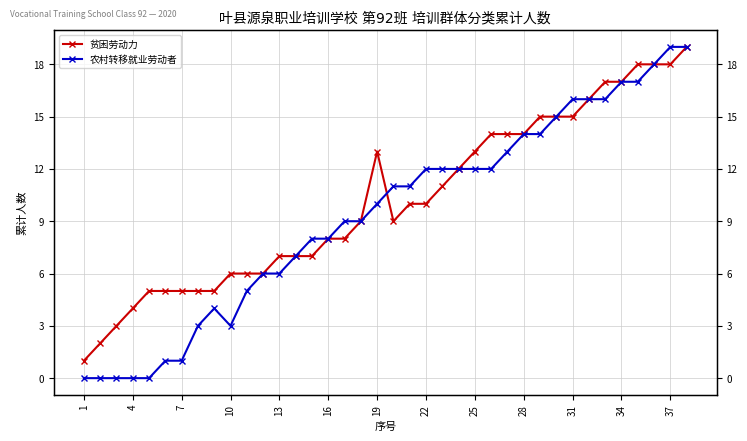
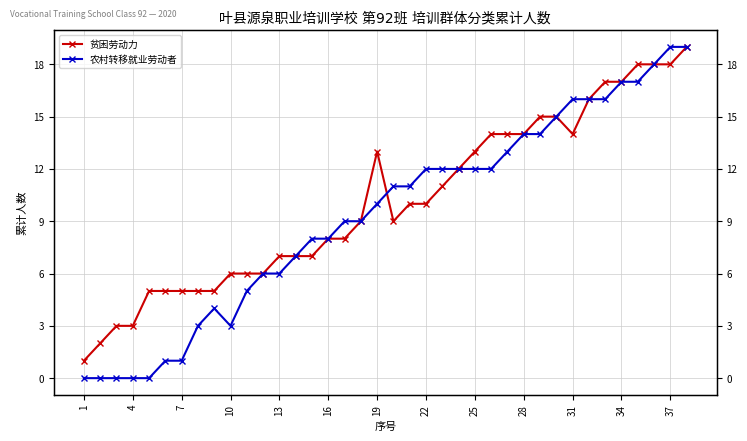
贫困劳动力, 4: 4 -> 3
贫困劳动力, 31: 15 -> 14
